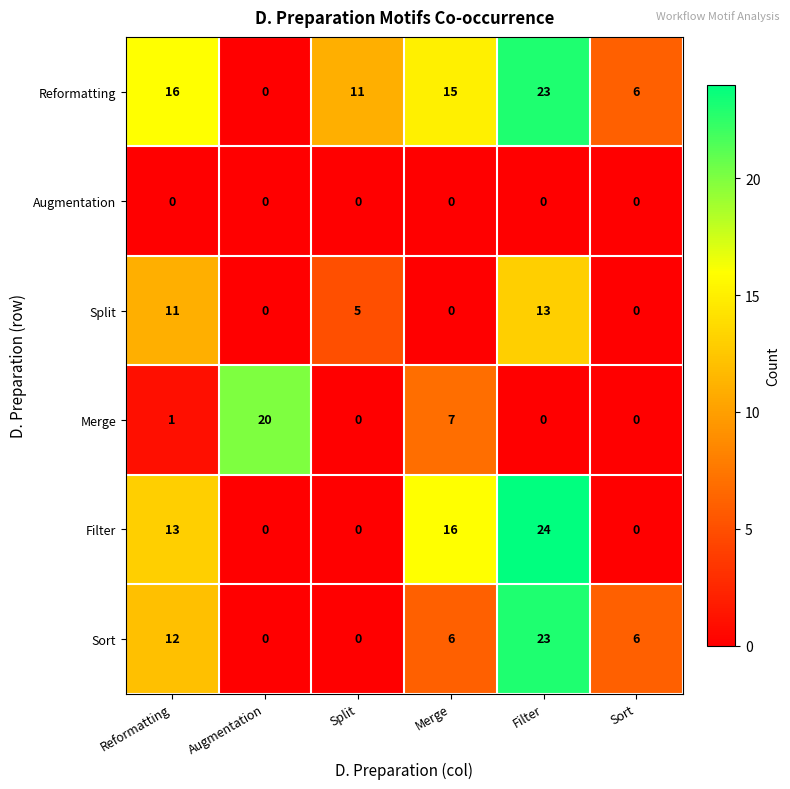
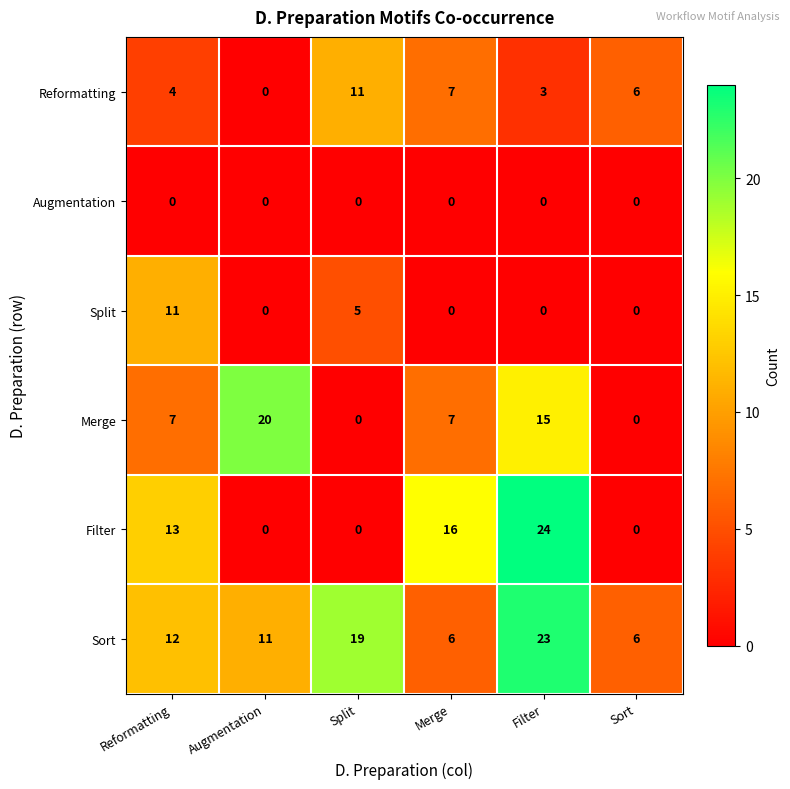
Reformatting, Reformatting: 16 -> 4
Reformatting, Merge: 15 -> 7
Reformatting, Filter: 23 -> 3
Split, Filter: 13 -> 0
Merge, Reformatting: 1 -> 7
Merge, Filter: 0 -> 15
Sort, Augmentation: 0 -> 11
Sort, Split: 0 -> 19
